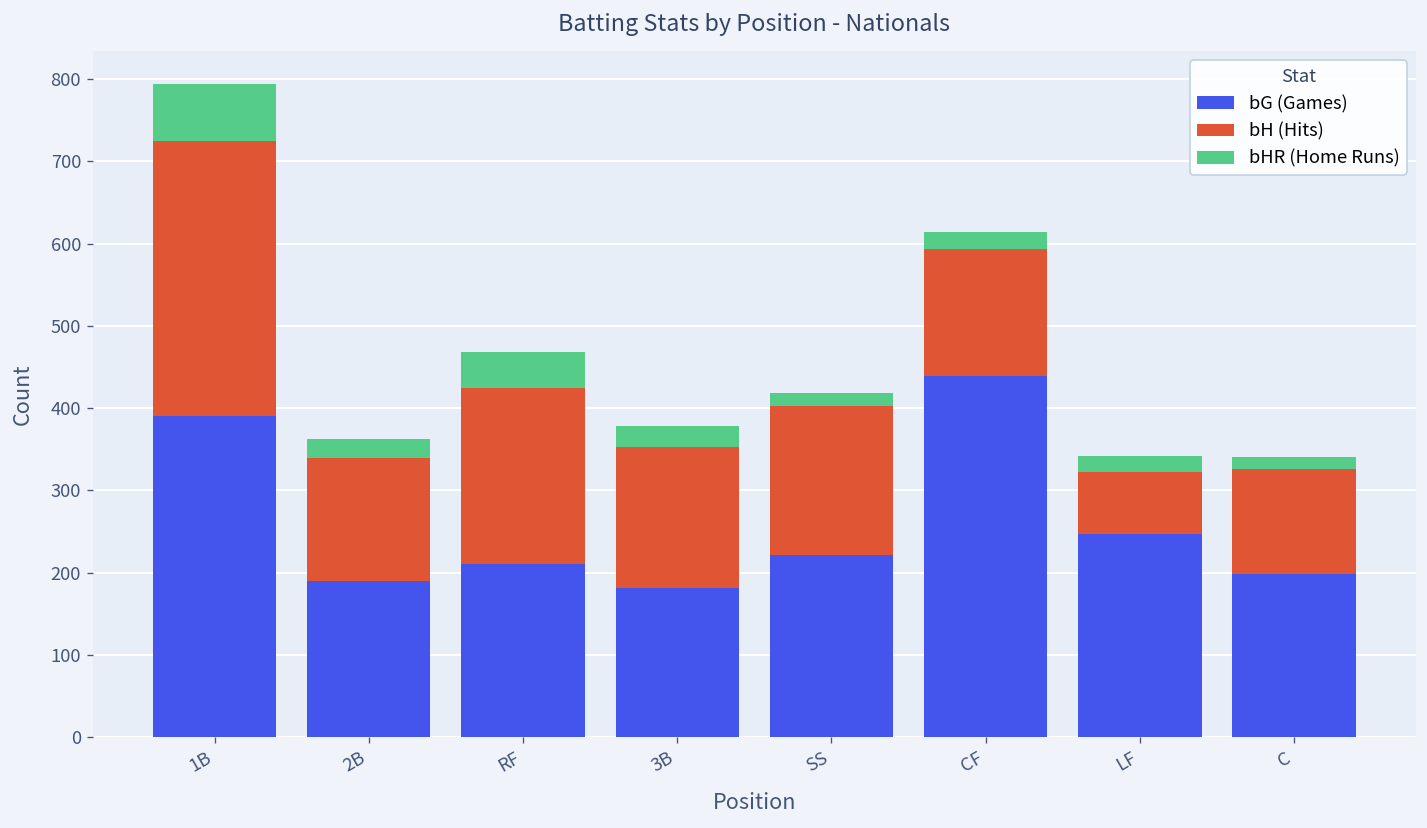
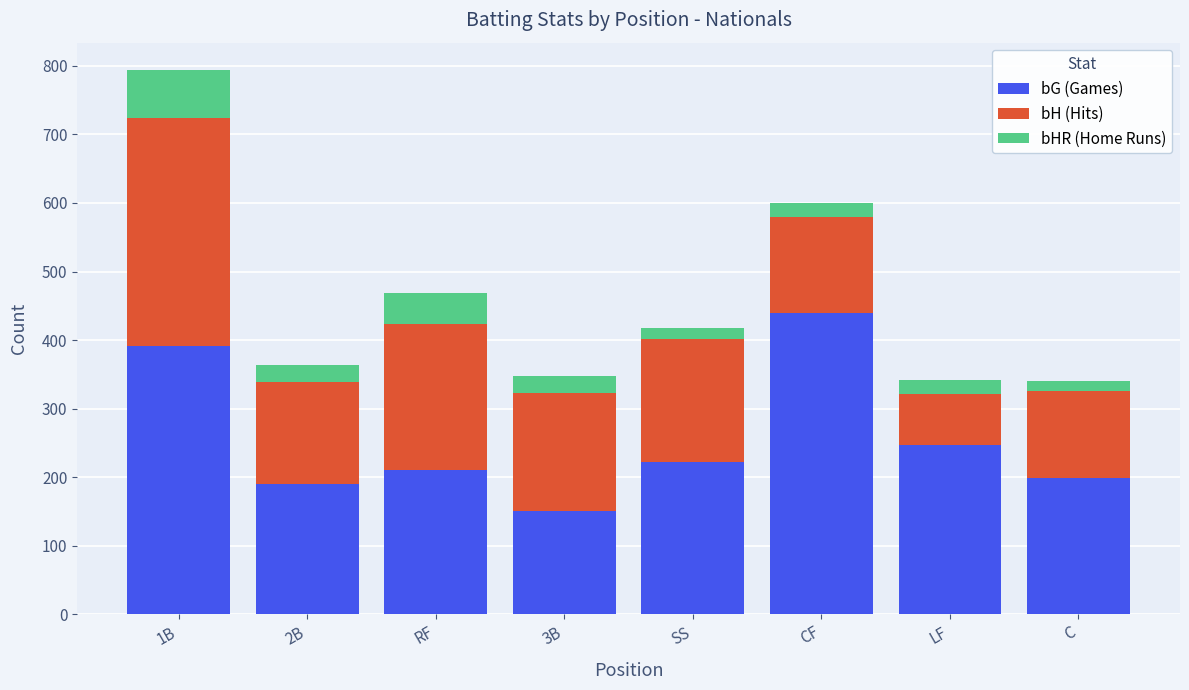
bG (Games), 3B: 180 -> 150
bH (Hits), CF: 150 -> 140
